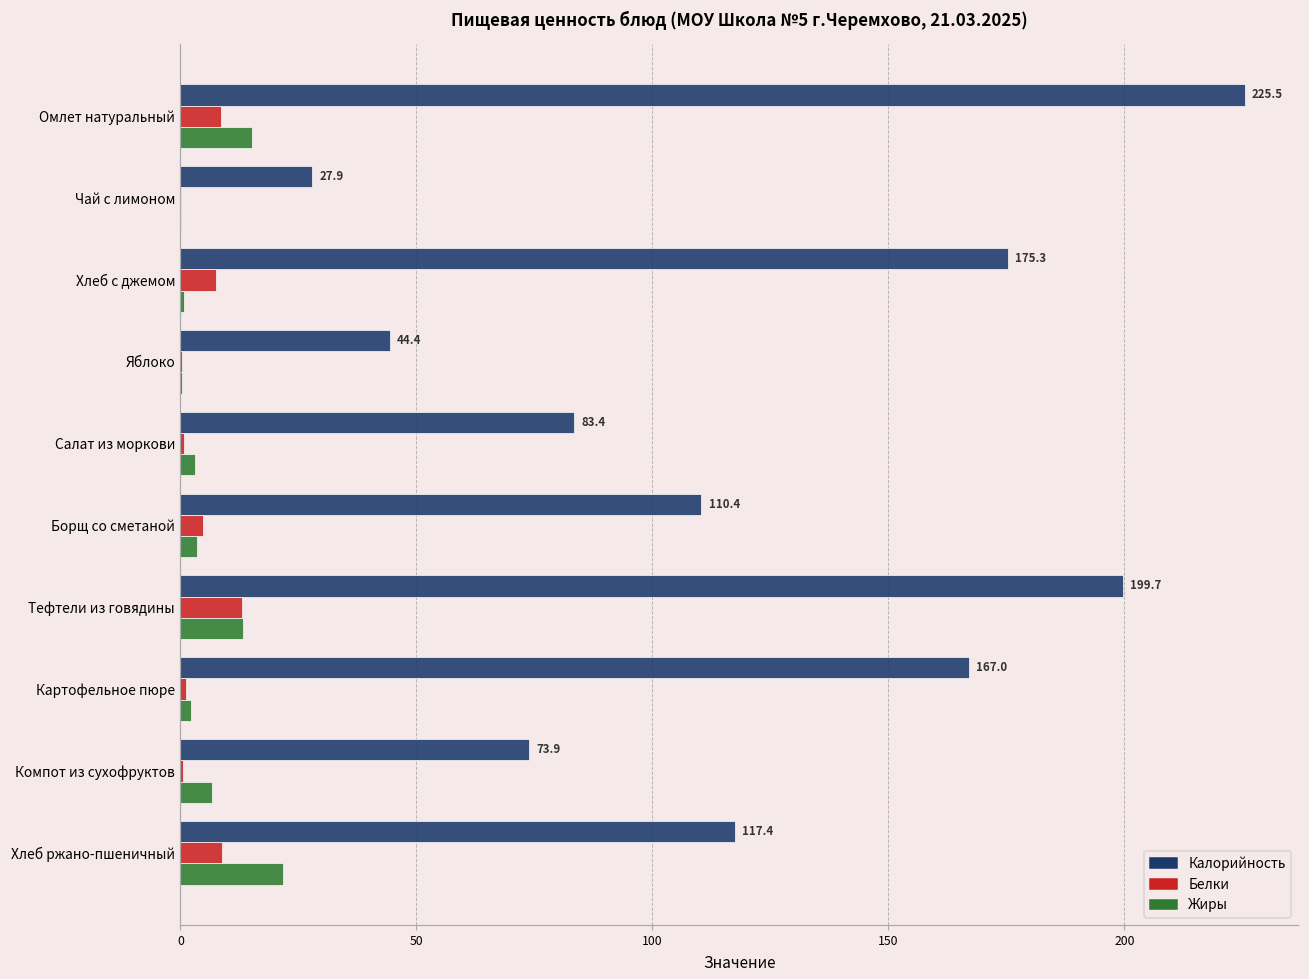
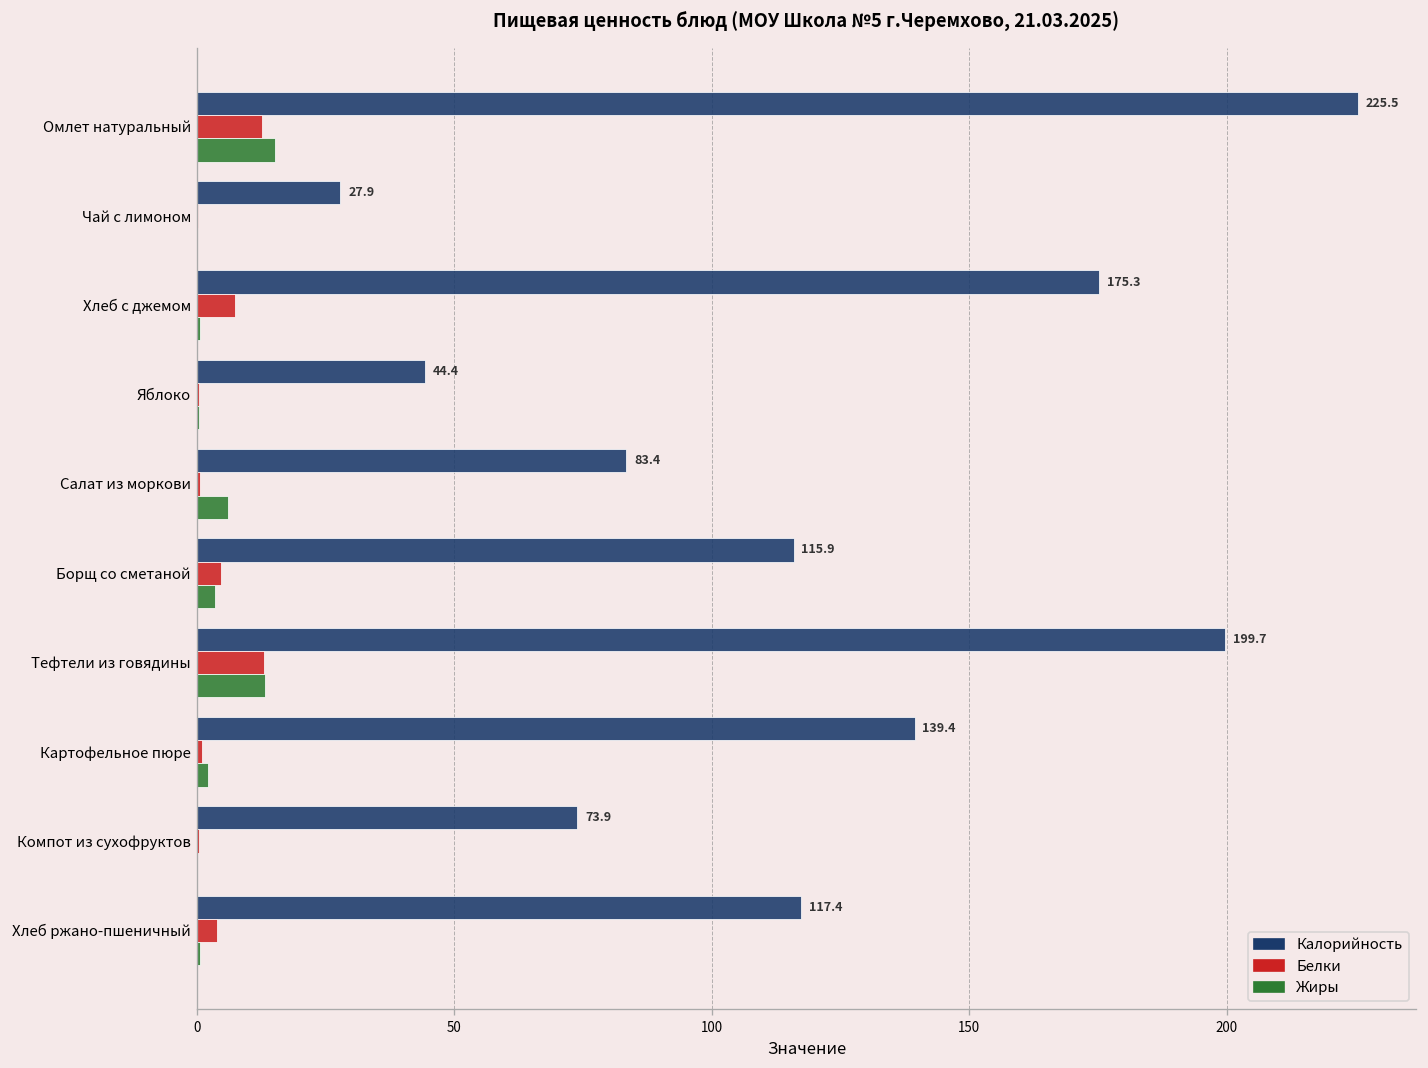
Белки, Омлет натуральный: 9 -> 13
Жиры, Салат из моркови: 3 -> 6
Калорийность, Борщ со сметаной: 110.4 -> 115.9
Калорийность, Картофельное пюре: 167.0 -> 139.4
Жиры, Компот из сухофруктов: 7 -> 0
Белки, Хлеб ржано-пшеничный: 9 -> 4
Жиры, Хлеб ржано-пшеничный: 22 -> 1
